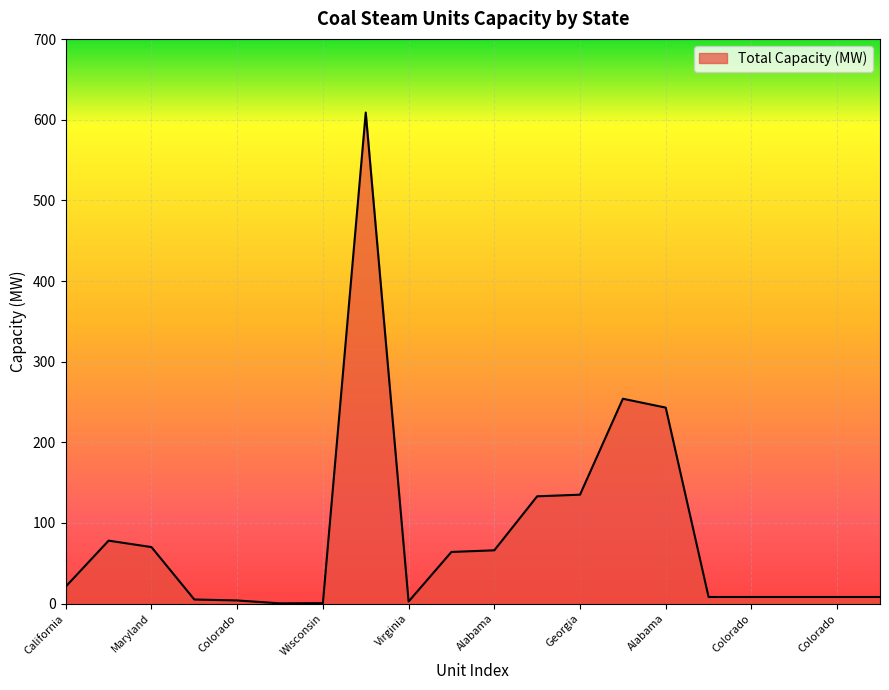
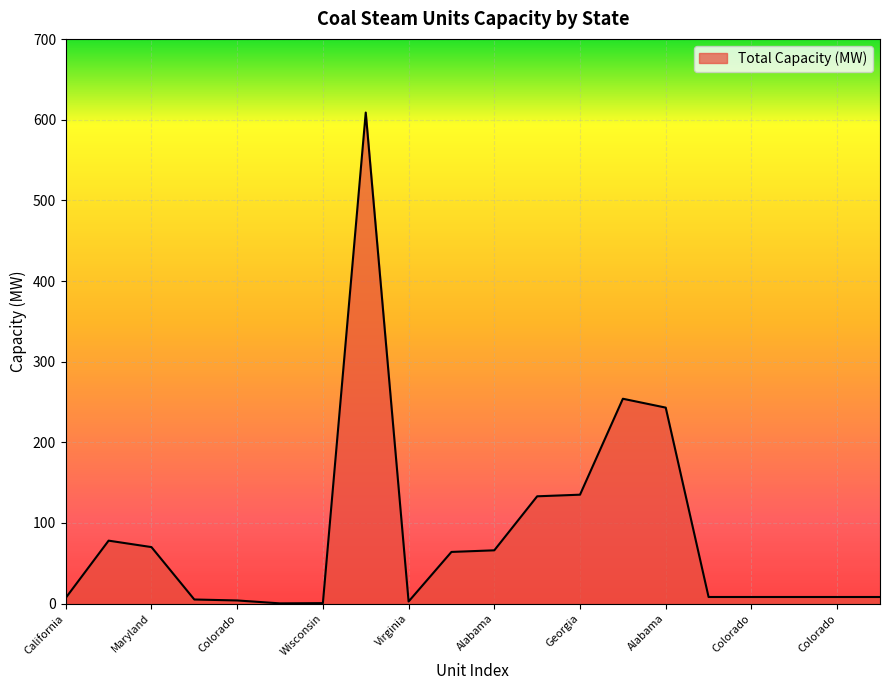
California: 20 -> 10
